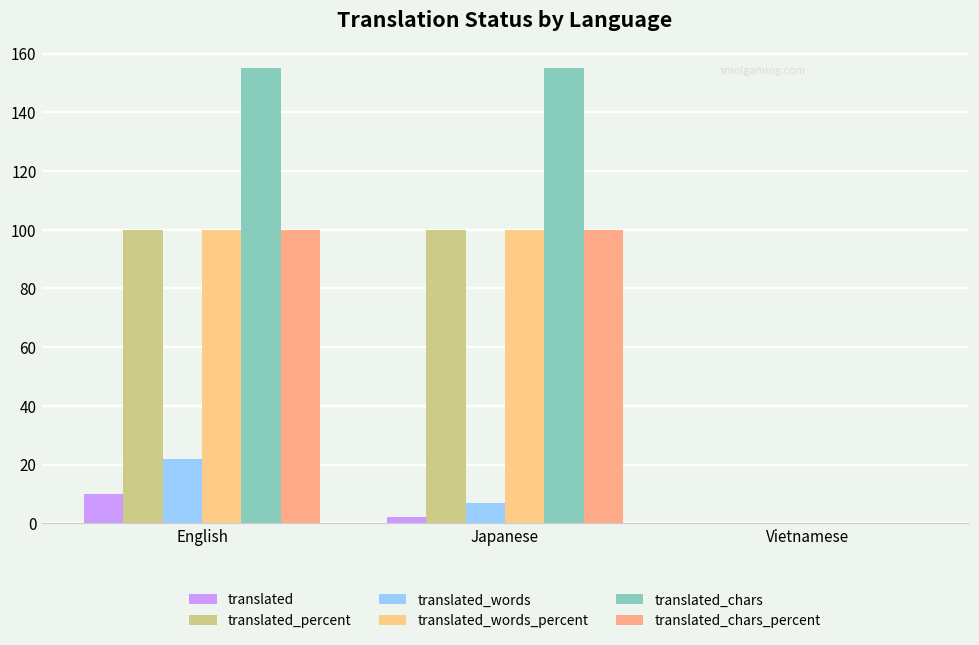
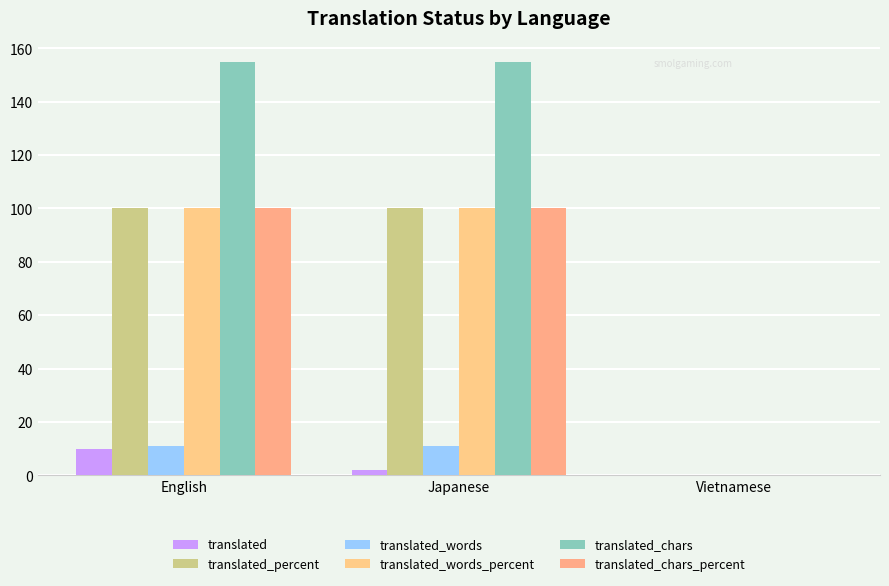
translated_words, English: 22 -> 11
translated_words, Japanese: 7 -> 11
